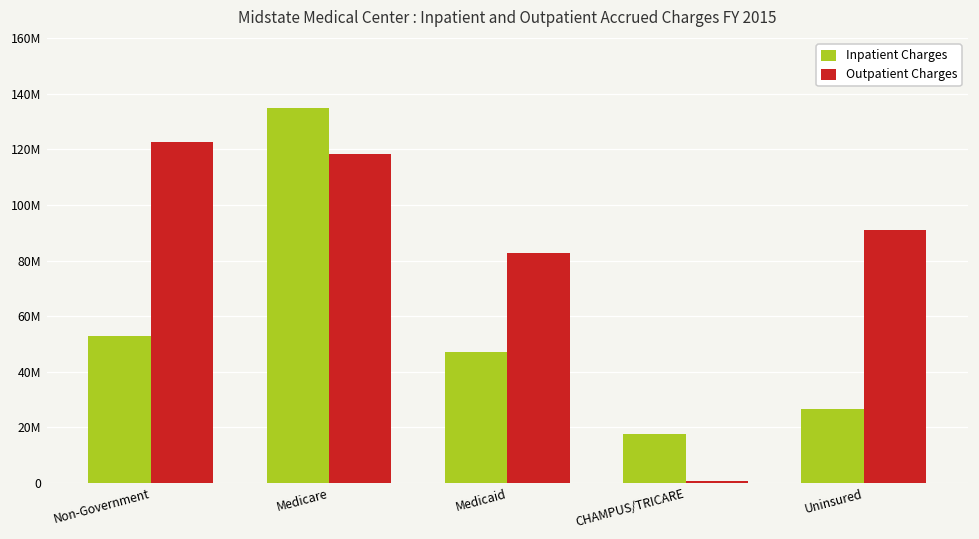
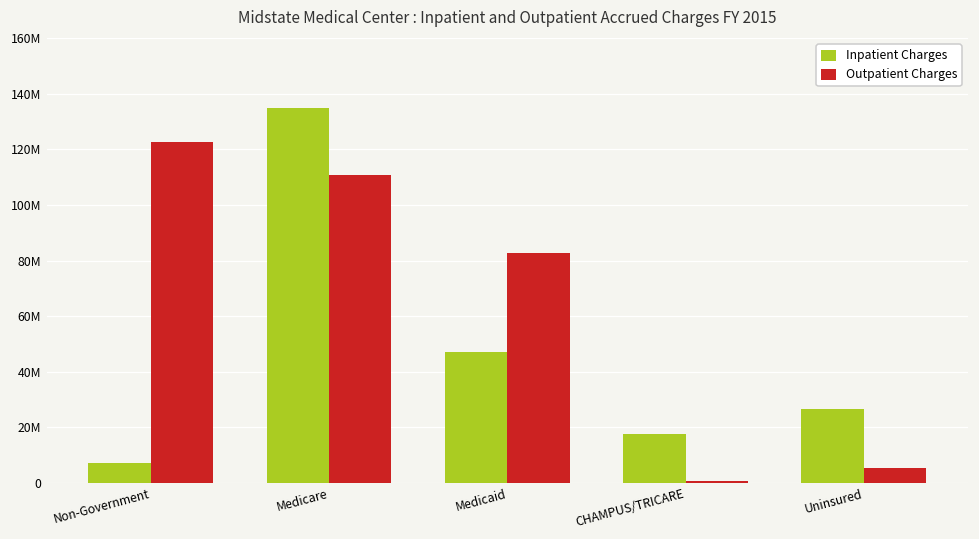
Inpatient Charges, Non-Government: 53000000 -> 7000000
Outpatient Charges, Medicare: 118000000 -> 111000000
Outpatient Charges, Uninsured: 91000000 -> 5000000
